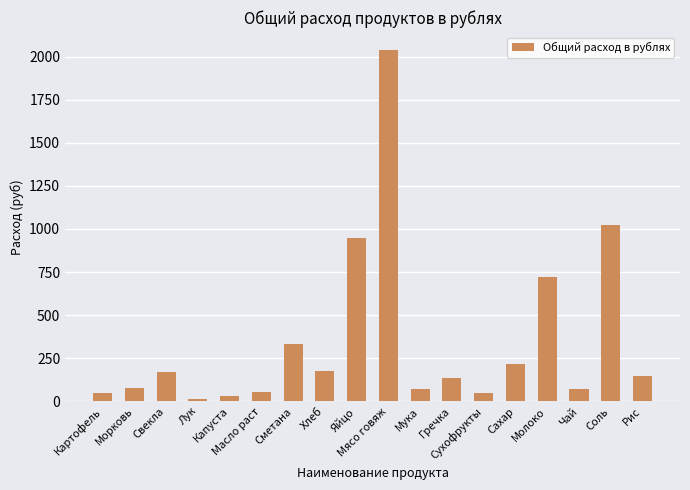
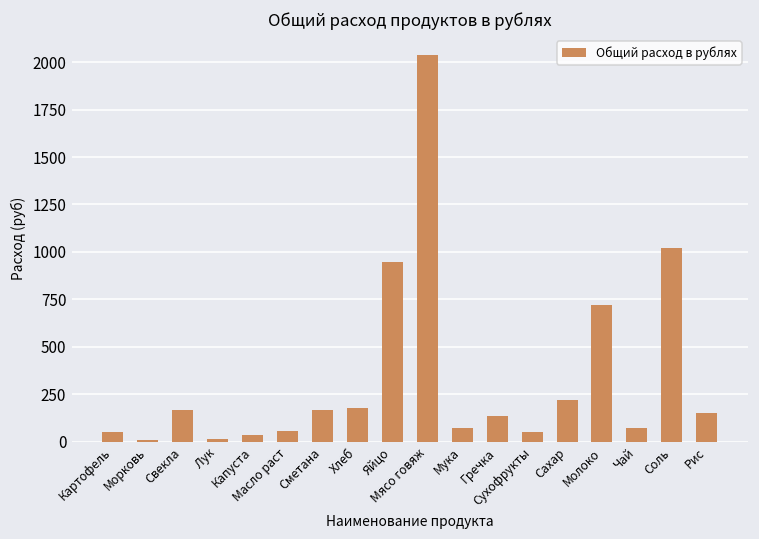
Морковь: 80 -> 10
Сметана: 340 -> 170
